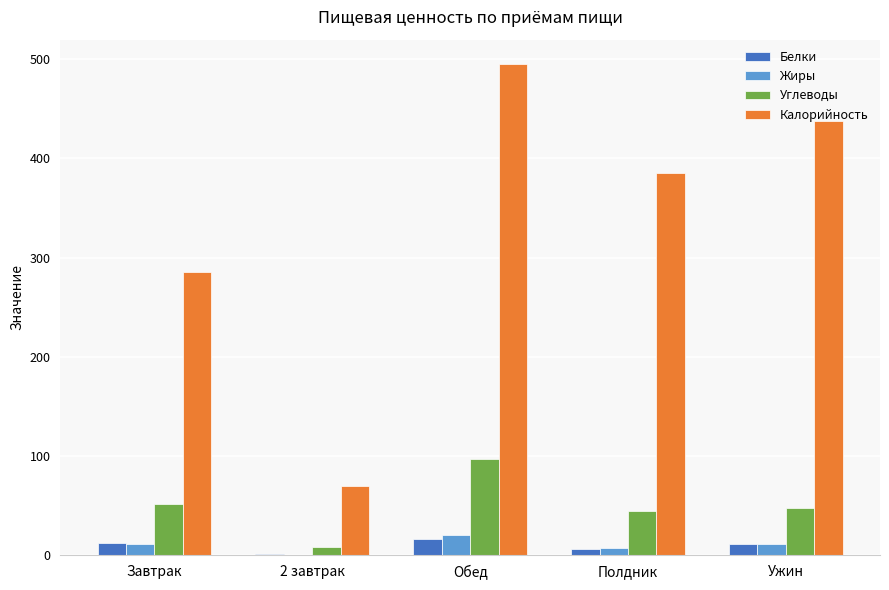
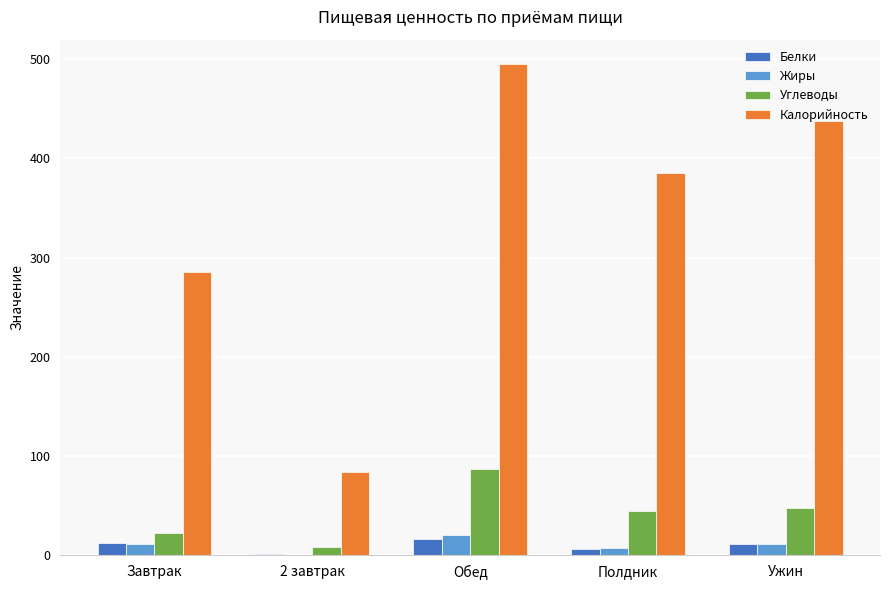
Углеводы, Завтрак: 50 -> 20
Калорийность, 2 завтрак: 70 -> 80
Углеводы, Обед: 100 -> 90
